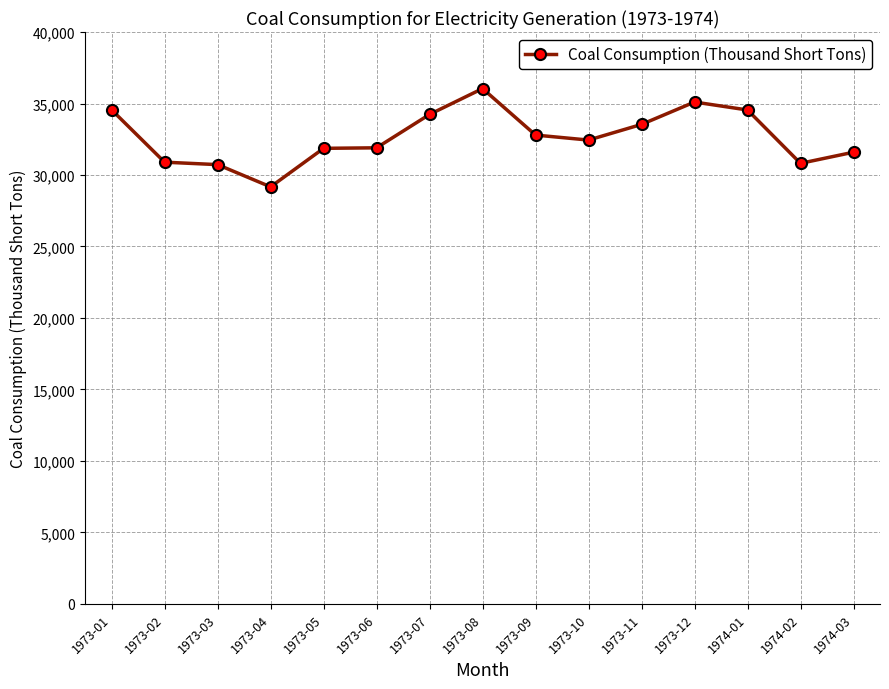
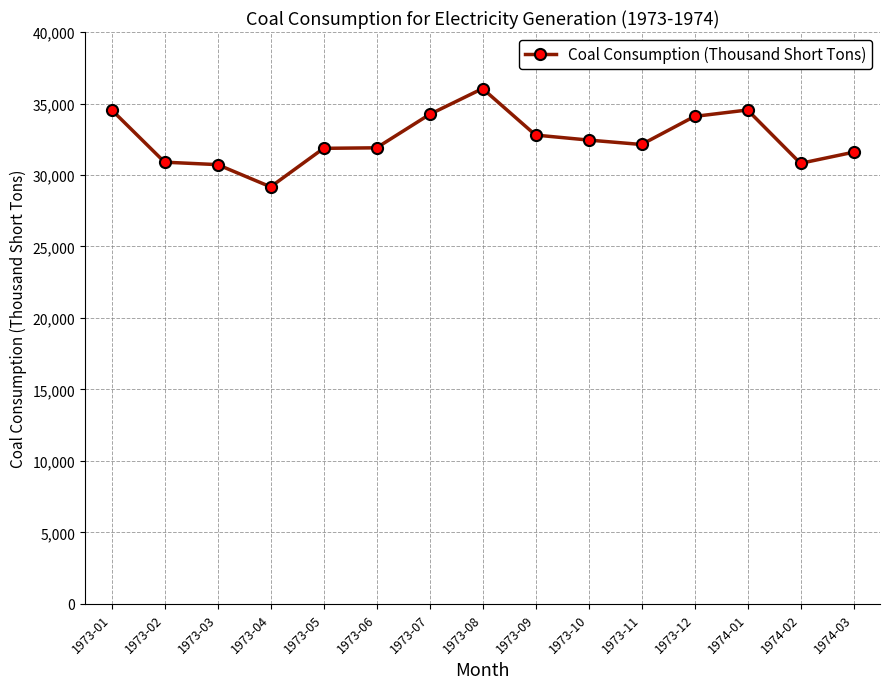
1973-11: 33,500 -> 32,100
1973-12: 35,100 -> 34,100
